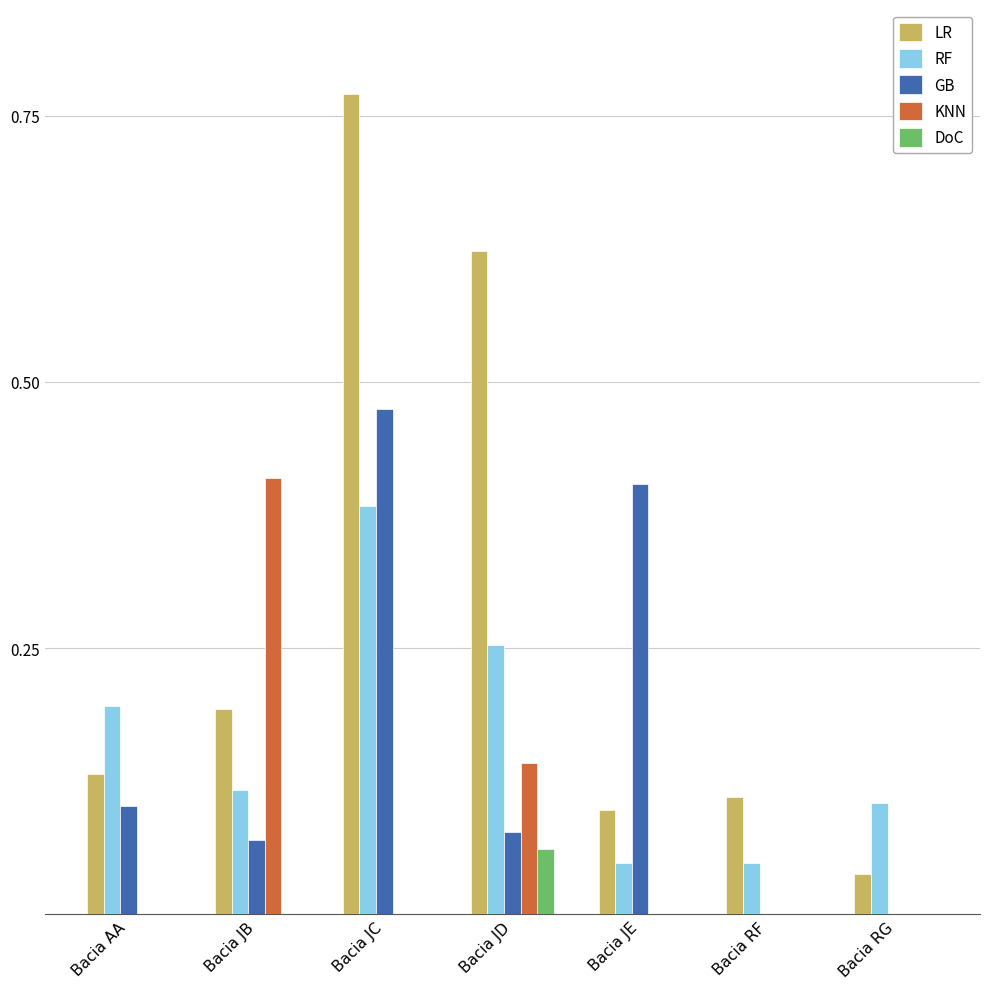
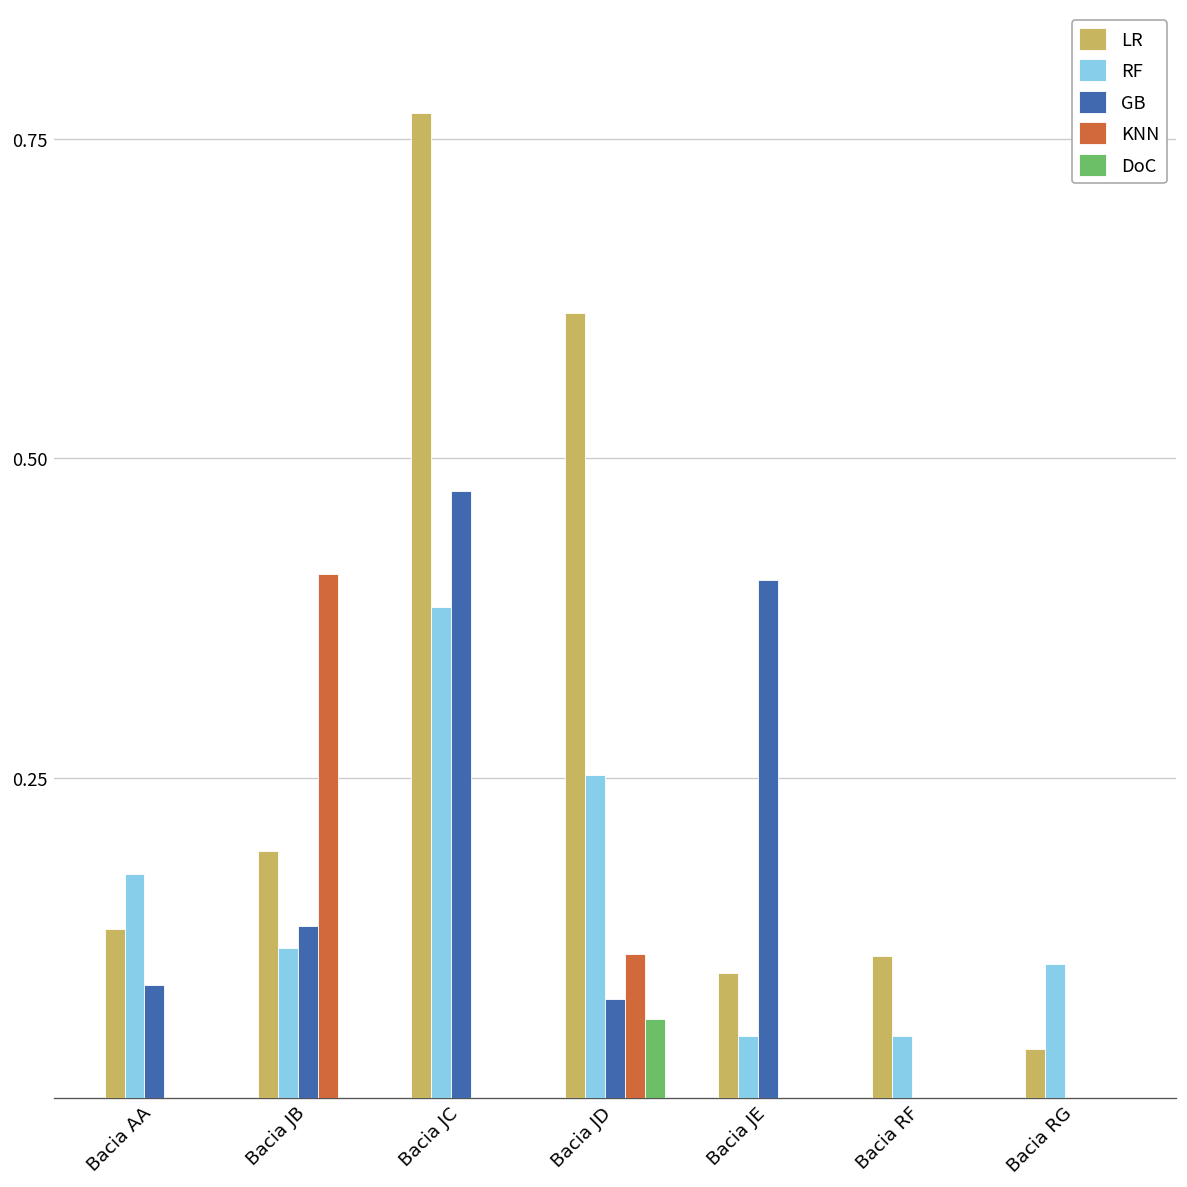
RF, Bacia AA: 0.196 -> 0.175
GB, Bacia AA: 0.102 -> 0.088
GB, Bacia JB: 0.070 -> 0.135
LR, Bacia JD: 0.623 -> 0.614
KNN, Bacia JD: 0.143 -> 0.112
